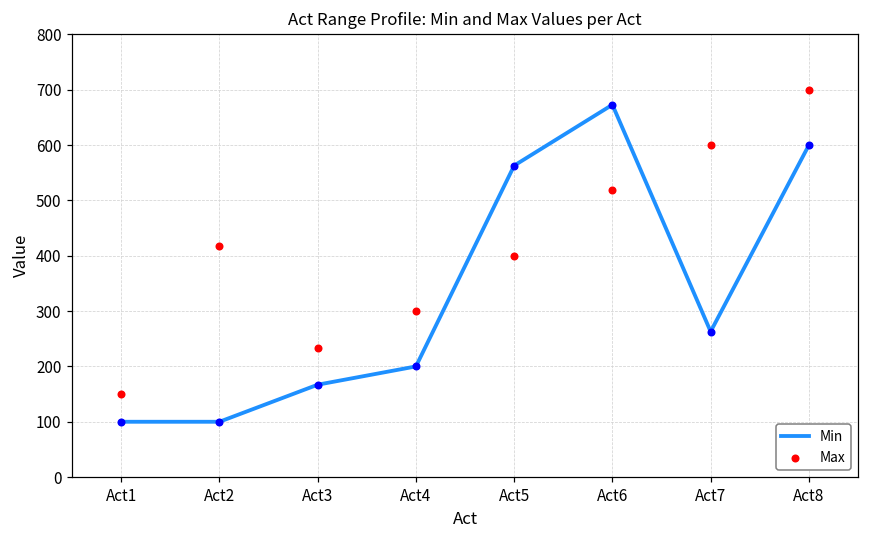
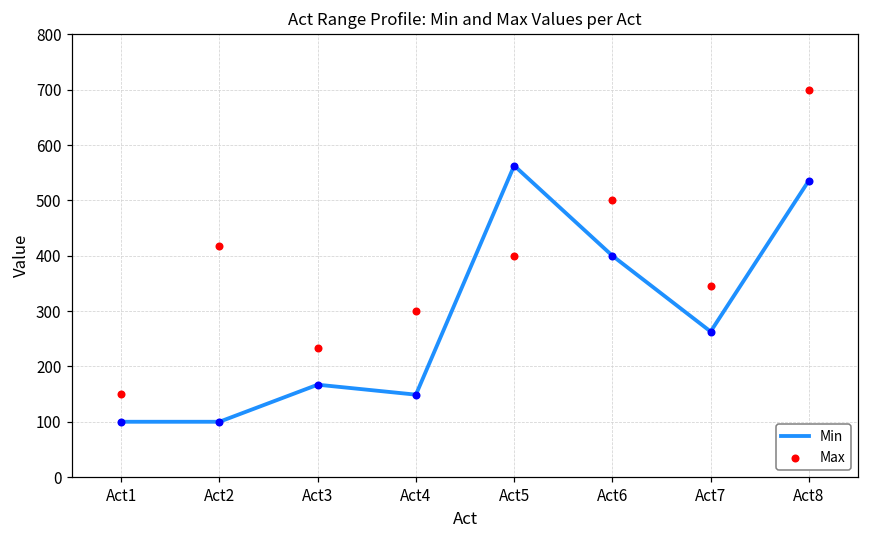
Min, Act4: 200 -> 150
Min, Act6: 670 -> 400
Max, Act6: 520 -> 500
Max, Act7: 600 -> 350
Min, Act8: 600 -> 540
